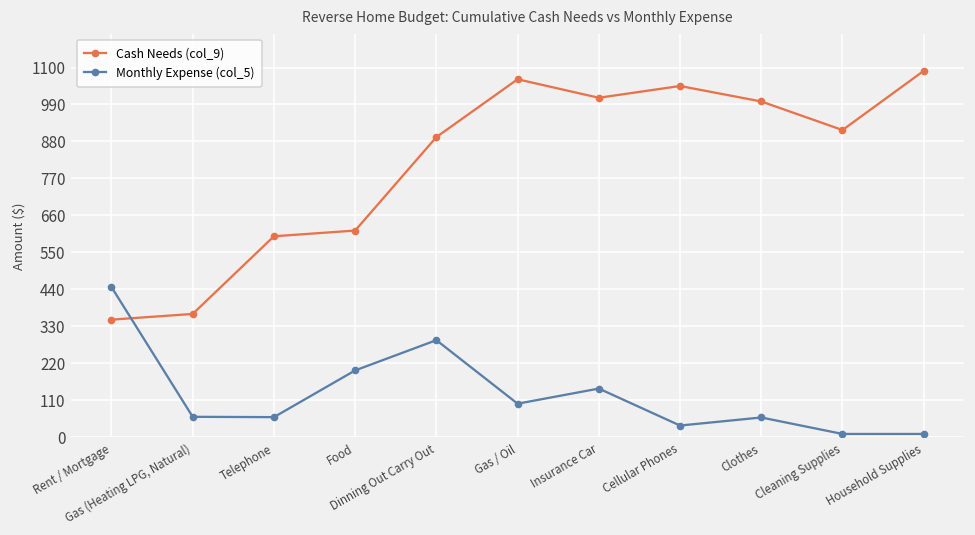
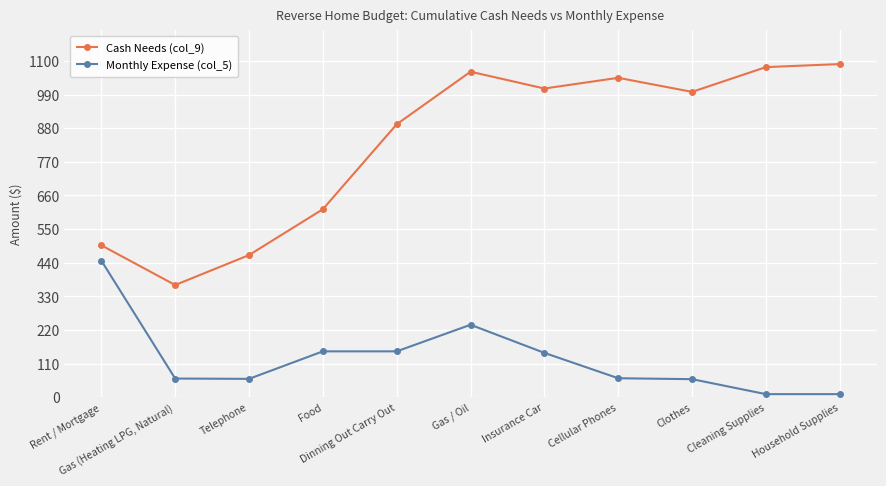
Cash Needs (col_9), Rent / Mortgage: 350 -> 500
Cash Needs (col_9), Telephone: 600 -> 470
Monthly Expense (col_5), Food: 200 -> 150
Monthly Expense (col_5), Dinning Out Carry Out: 290 -> 150
Monthly Expense (col_5), Gas / Oil: 100 -> 240
Monthly Expense (col_5), Cellular Phones: 40 -> 60
Cash Needs (col_9), Cleaning Supplies: 910 -> 1080
